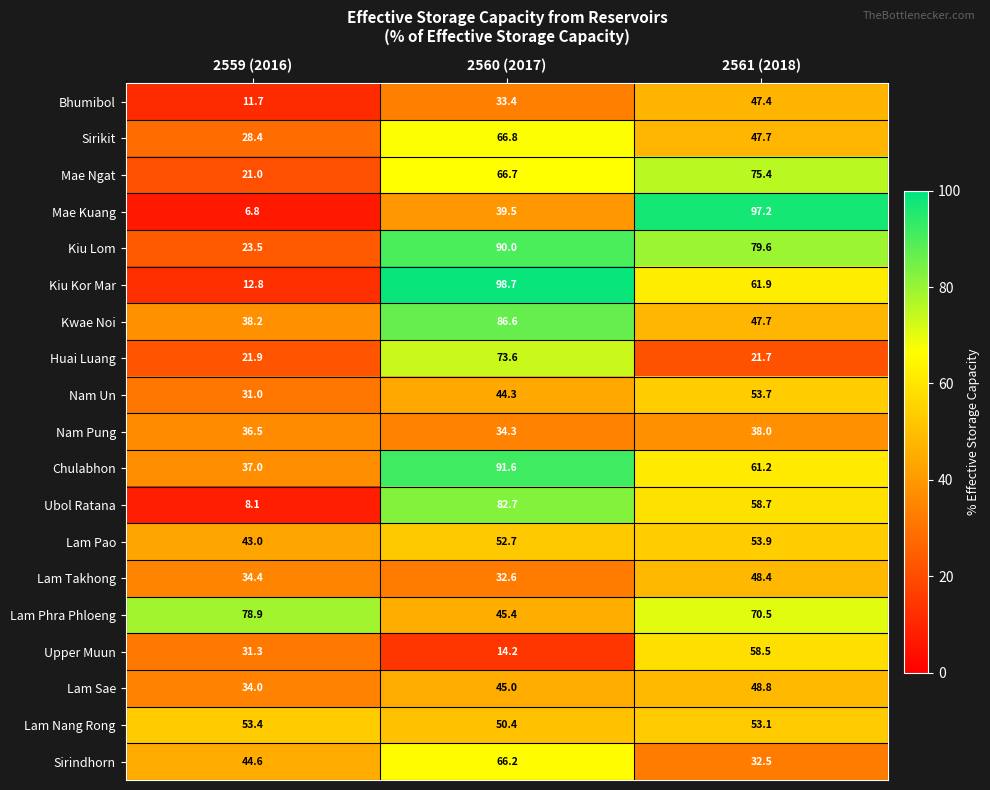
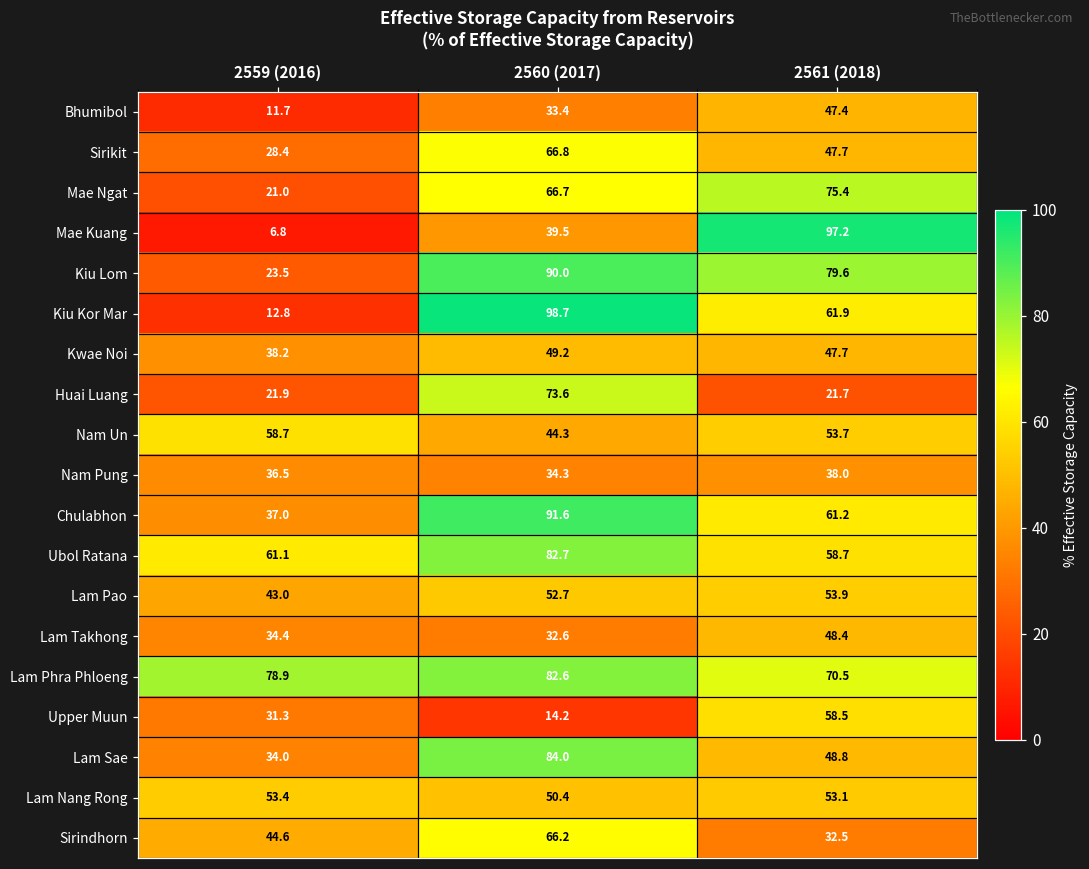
Kwae Noi, 2560 (2017): 86.6 -> 49.2
Nam Un, 2559 (2016): 31.0 -> 58.7
Ubol Ratana, 2559 (2016): 8.1 -> 61.1
Lam Phra Phloeng, 2560 (2017): 45.4 -> 82.6
Lam Sae, 2560 (2017): 45.0 -> 84.0
